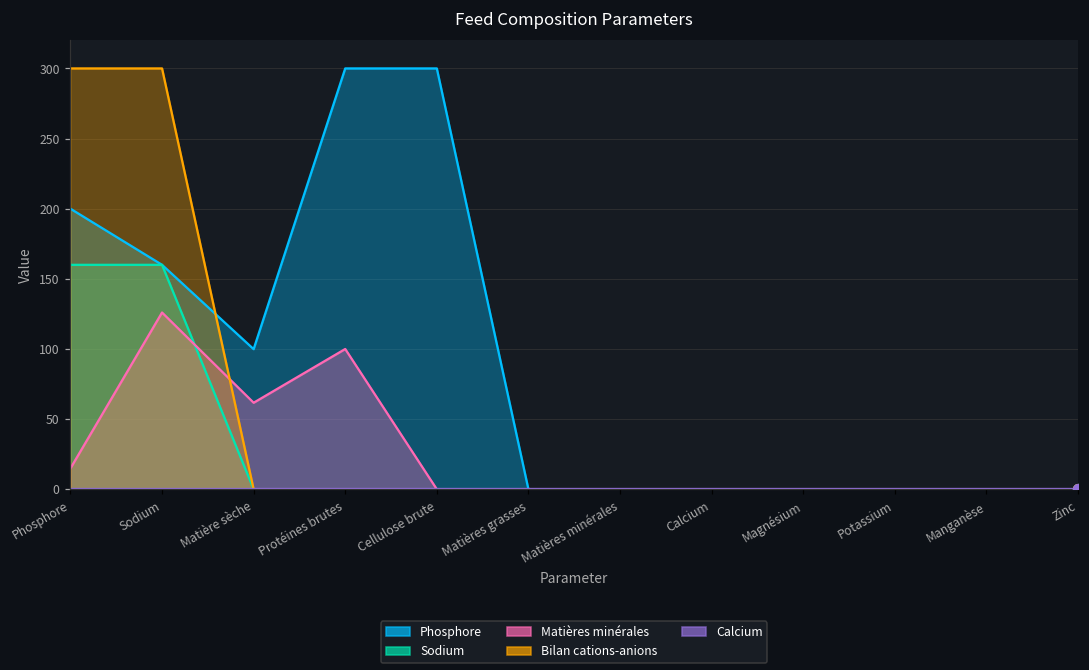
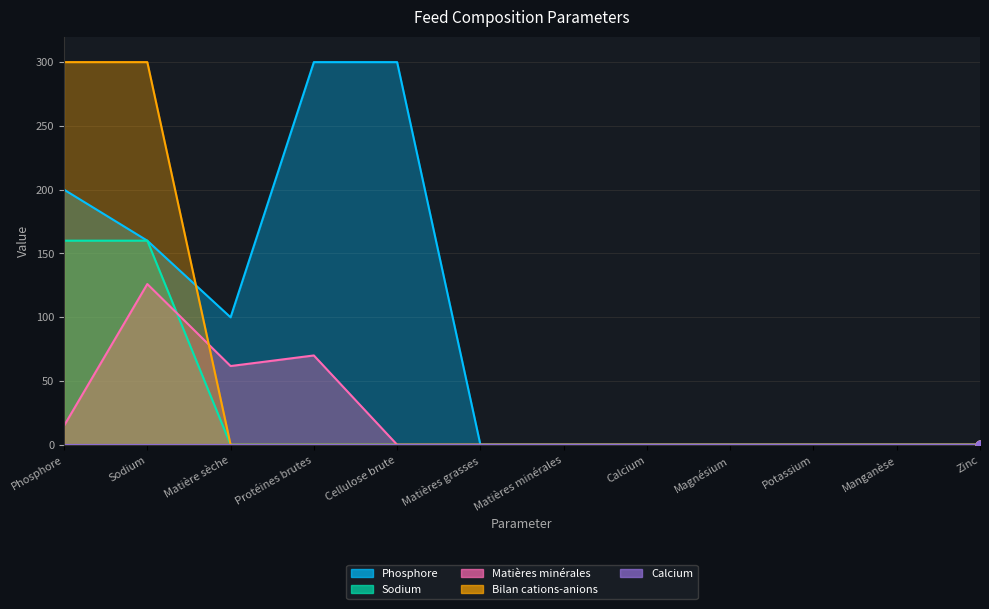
Matières minérales, Protéines brutes: 100 -> 70
